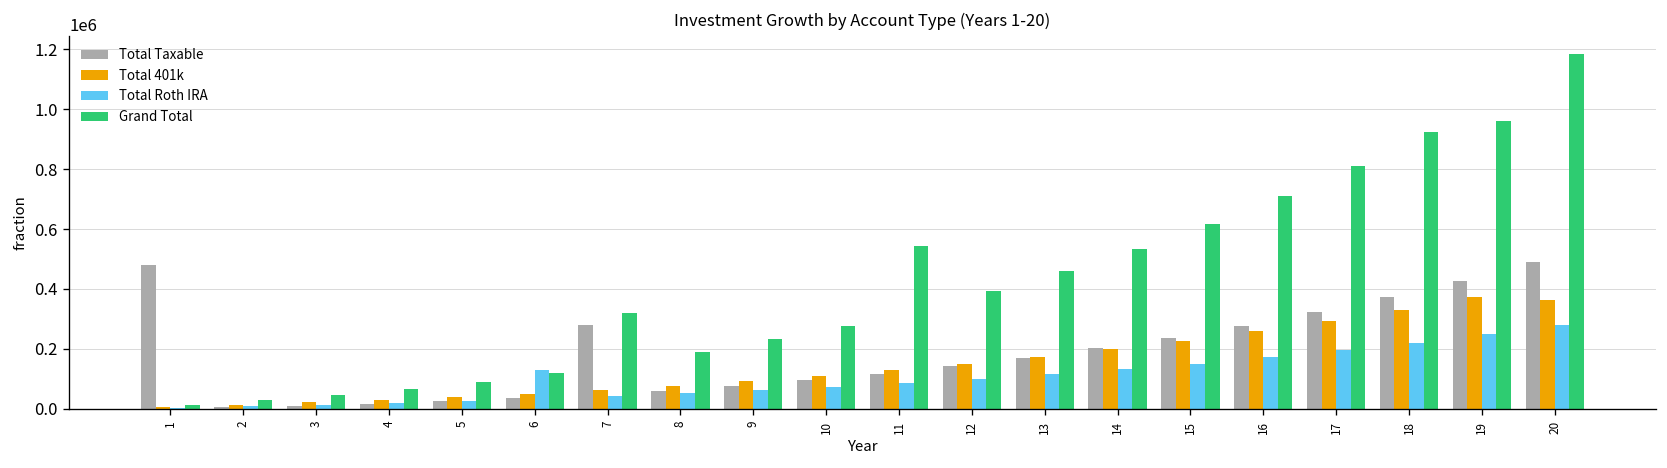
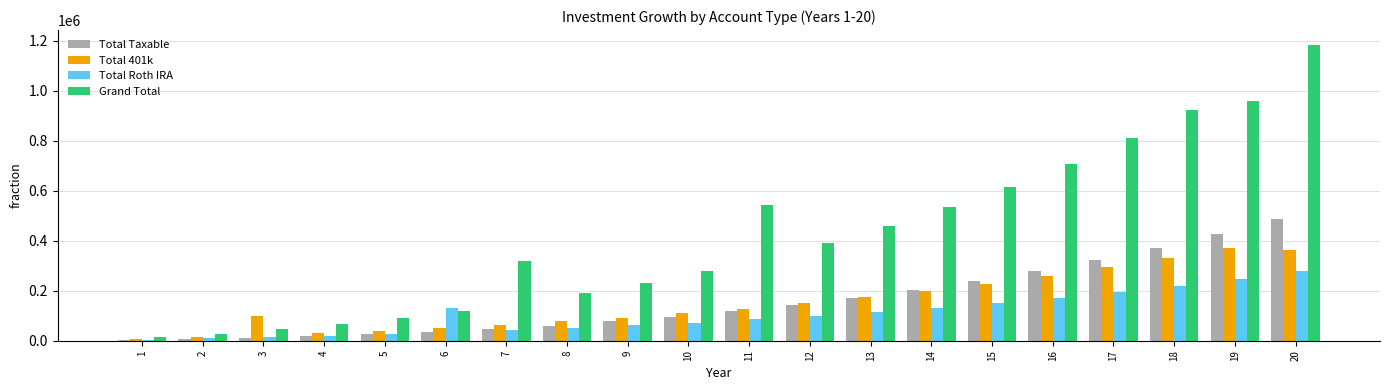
Total Taxable, 1: 480000 -> 0
Total 401k, 3: 20000 -> 100000
Total Taxable, 7: 280000 -> 50000
